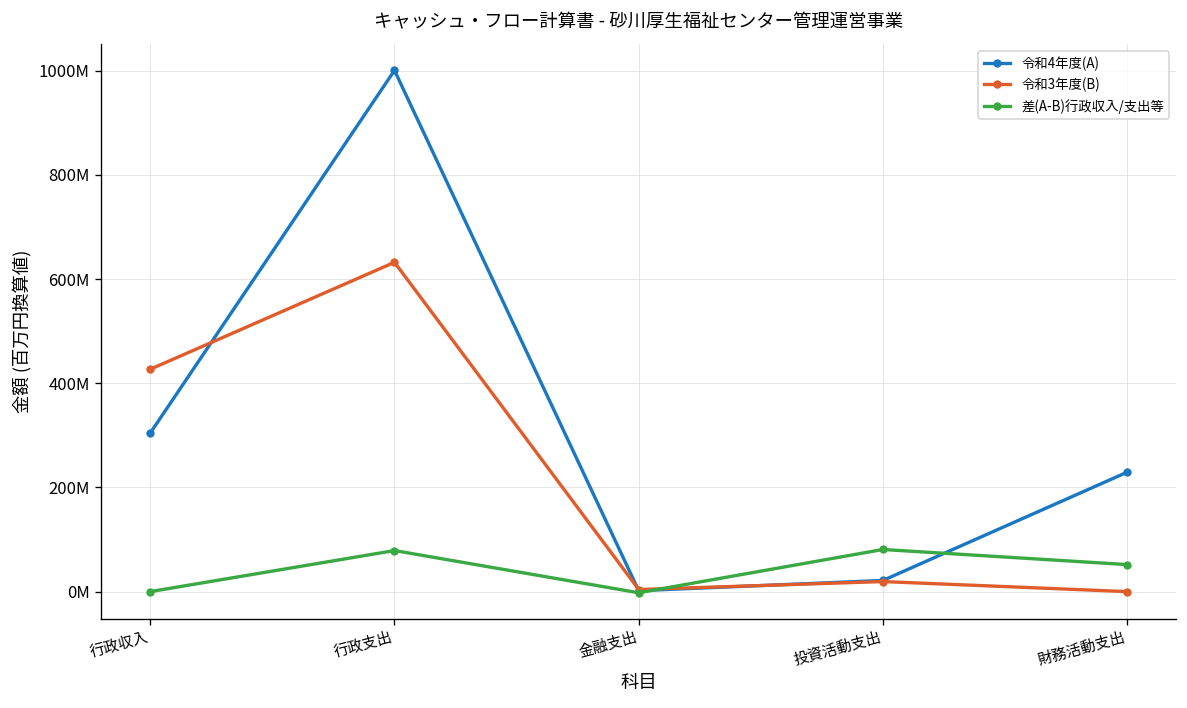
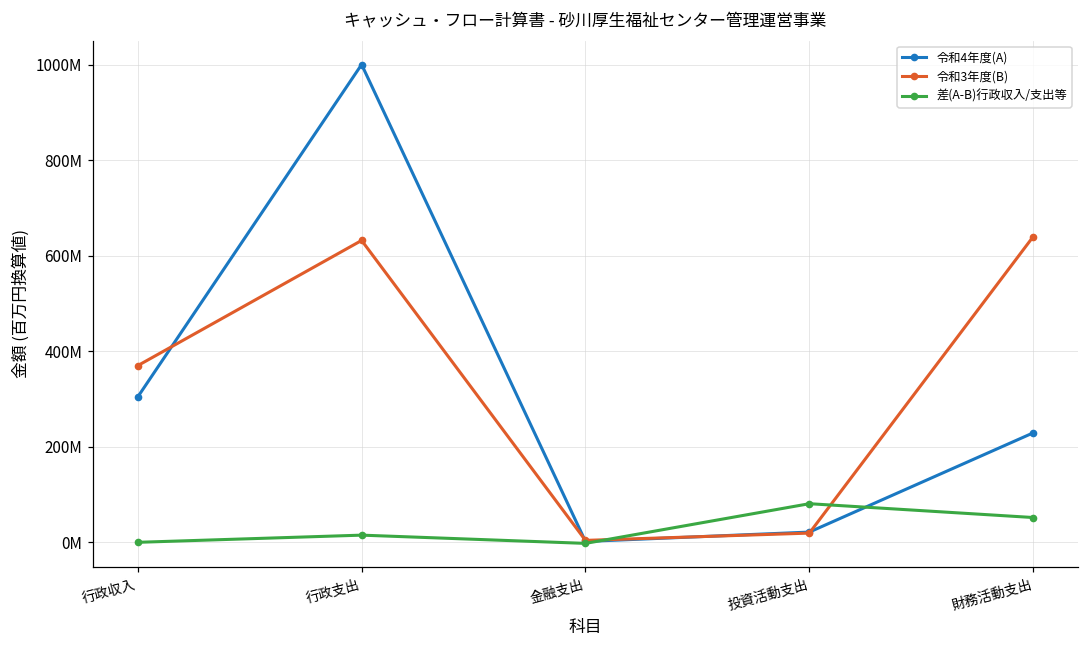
令和3年度(B), 行政収入: 430000000 -> 370000000
差(A-B)行政収入/支出等, 行政支出: 80000000 -> 20000000
令和3年度(B), 財務活動支出: 0 -> 640000000
